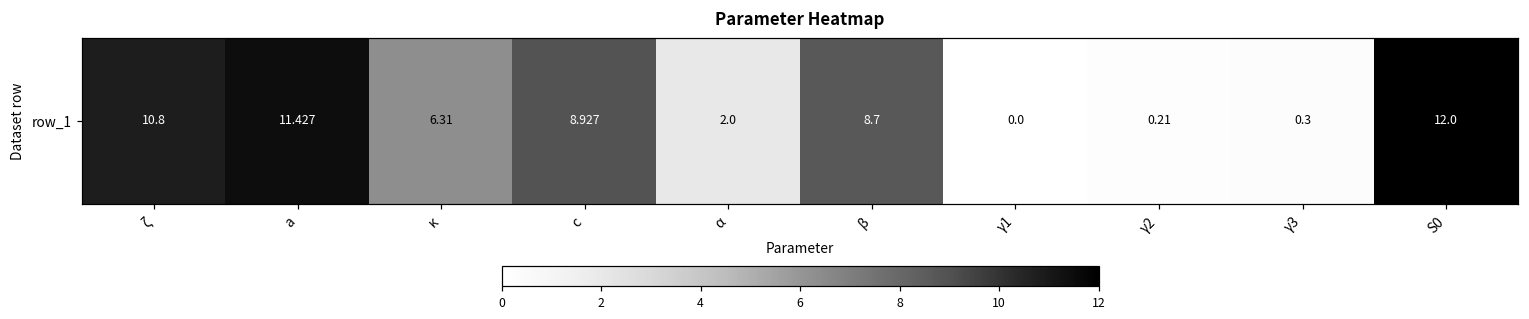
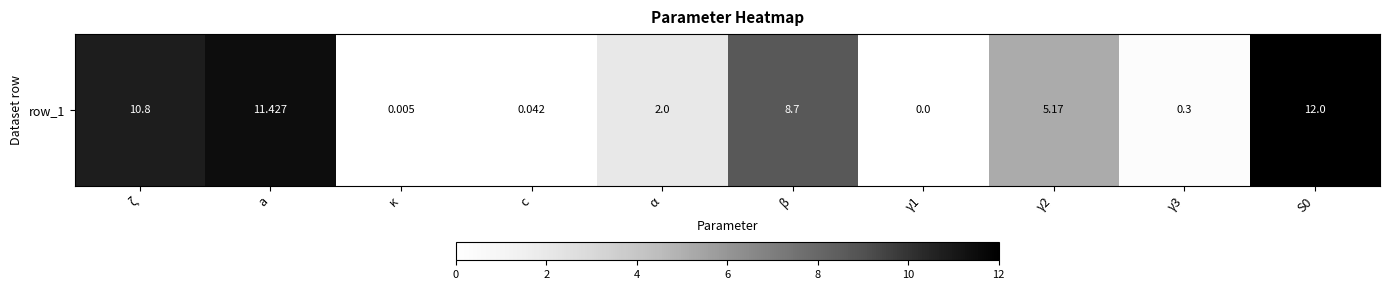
row_1, κ: 6.31 -> 0.005
row_1, c: 8.927 -> 0.042
row_1, γ2: 0.21 -> 5.17
